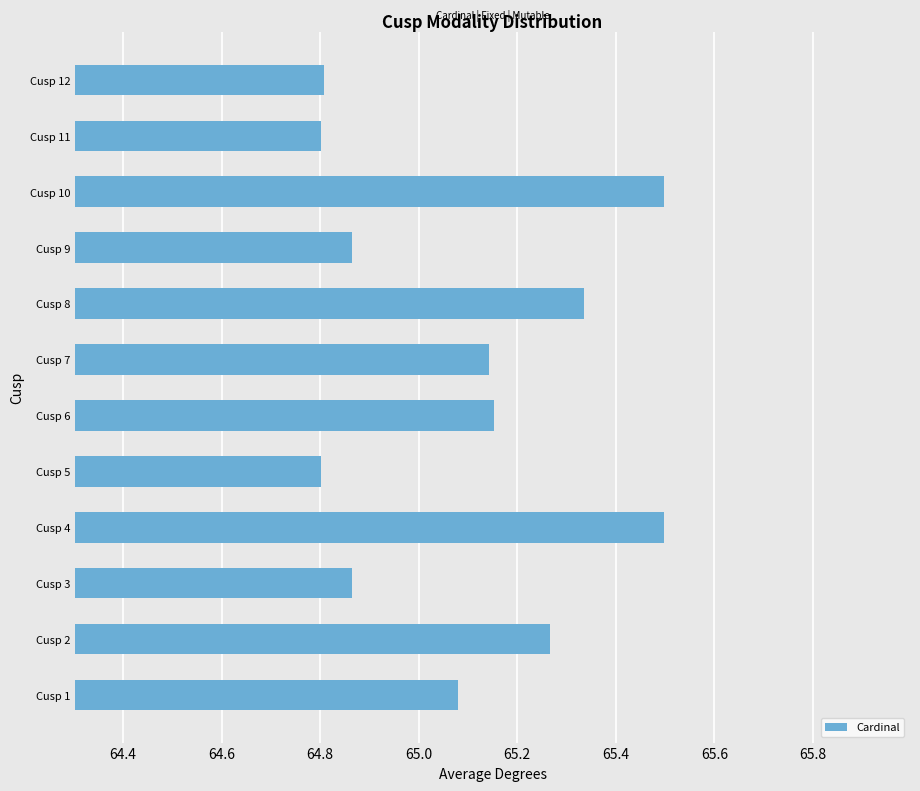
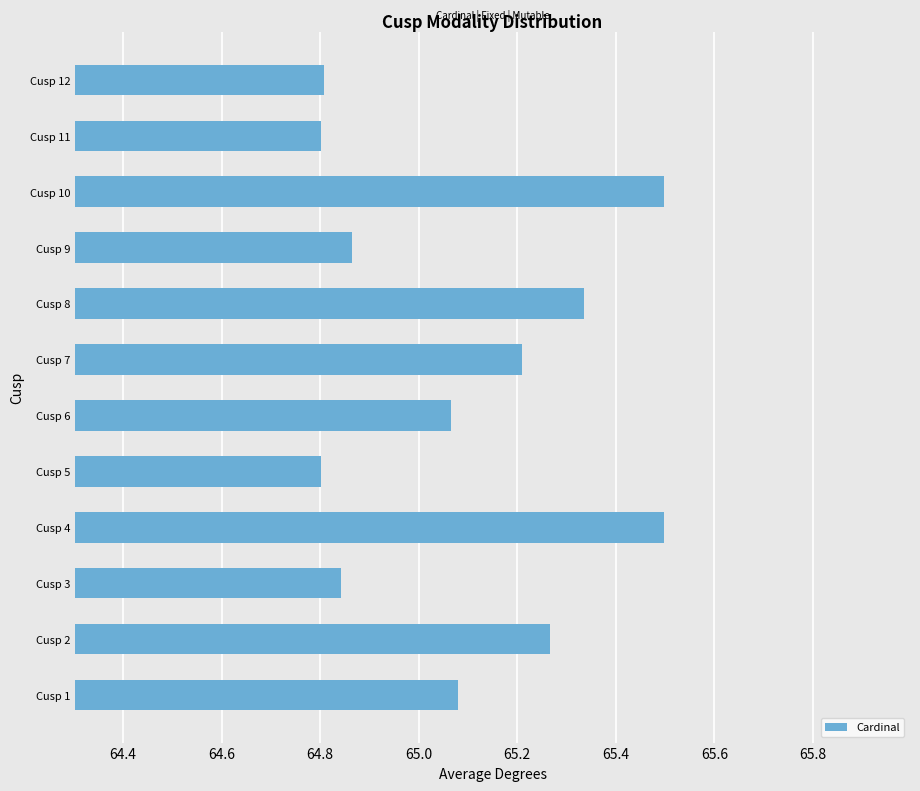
Cusp 7: 65.14 -> 65.21
Cusp 6: 65.15 -> 65.07
Cusp 3: 64.86 -> 64.84
